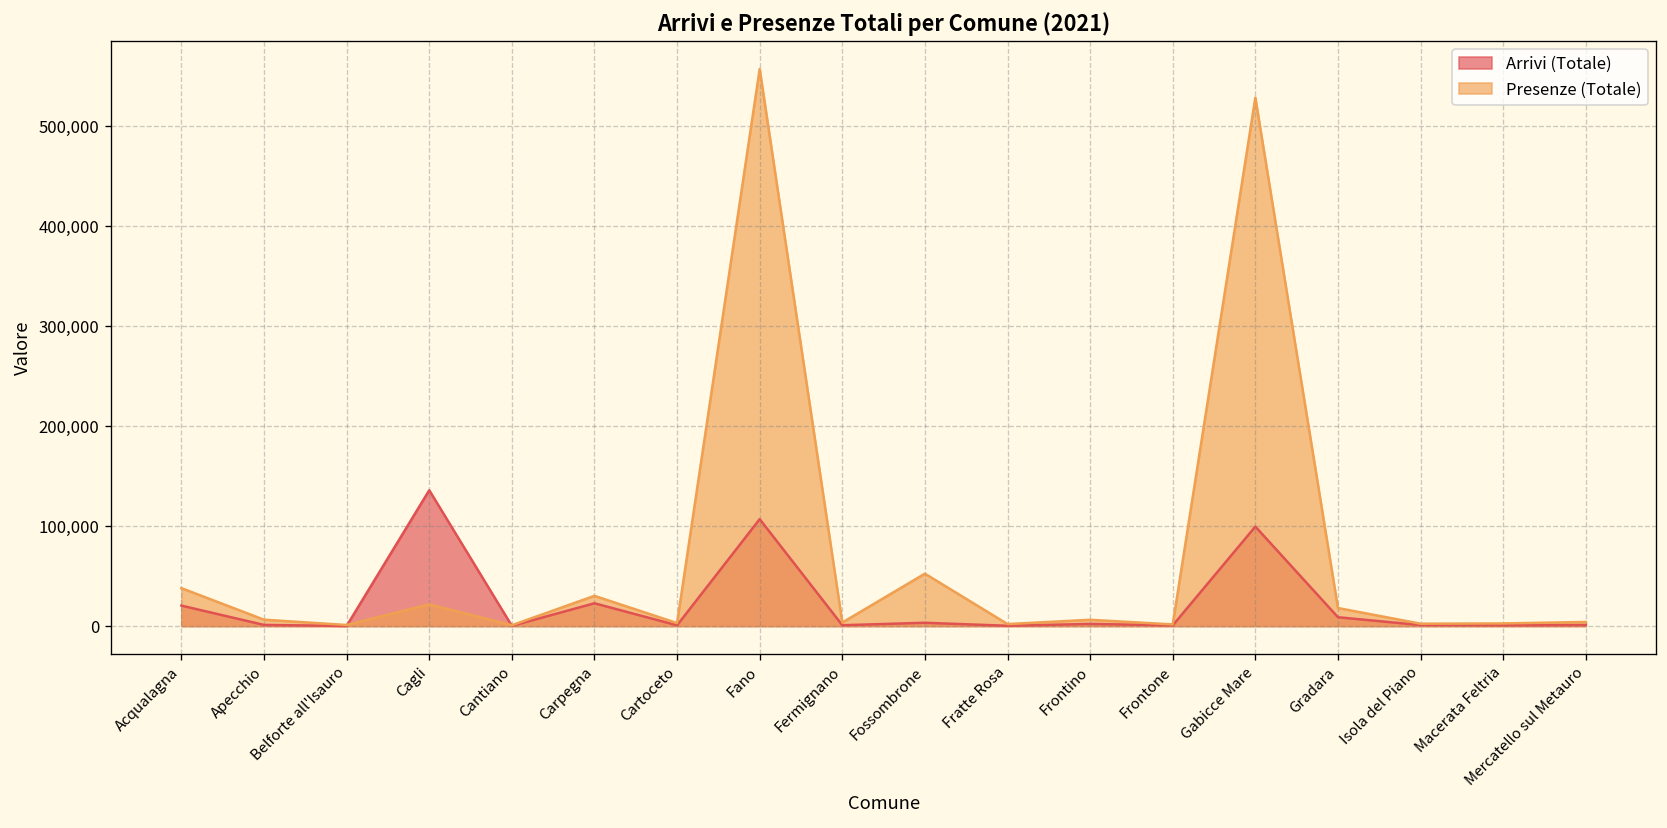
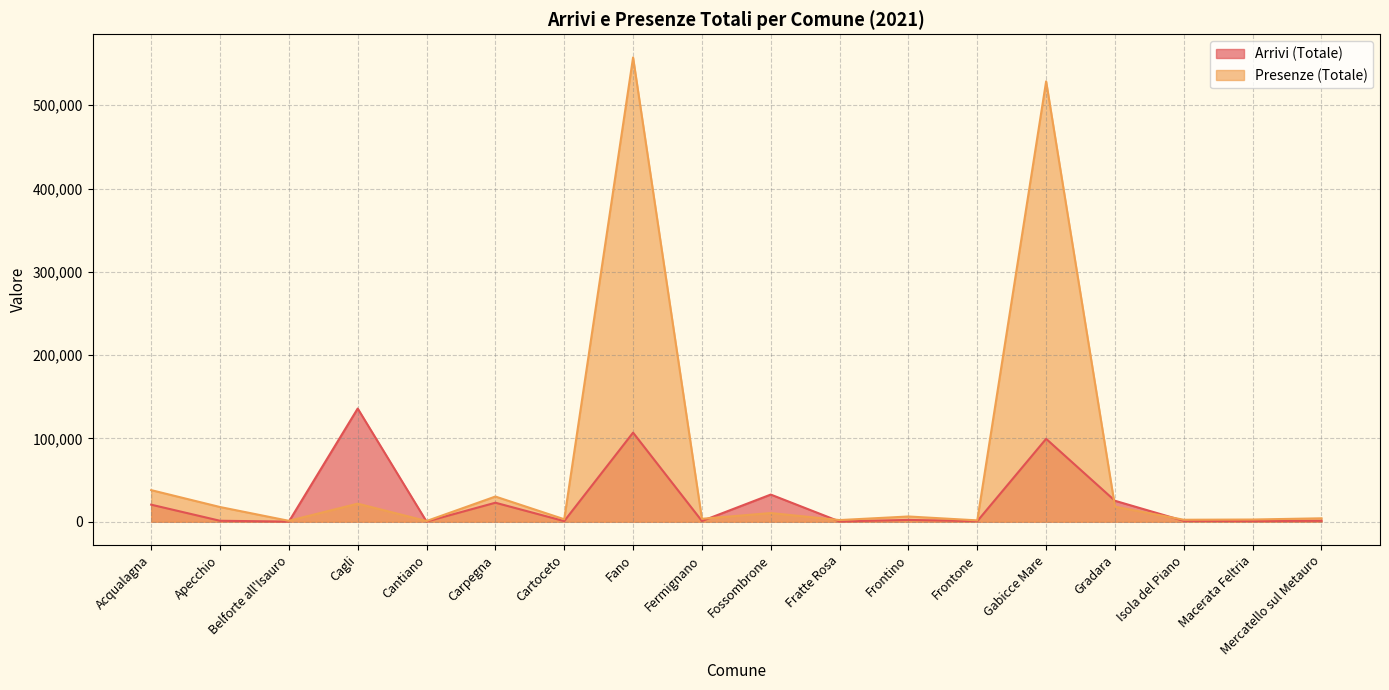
Presenze (Totale), Apecchio: 10,000 -> 20,000
Arrivi (Totale), Fossombrone: 0 -> 30,000
Presenze (Totale), Fossombrone: 50,000 -> 10,000
Arrivi (Totale), Gradara: 10,000 -> 30,000
